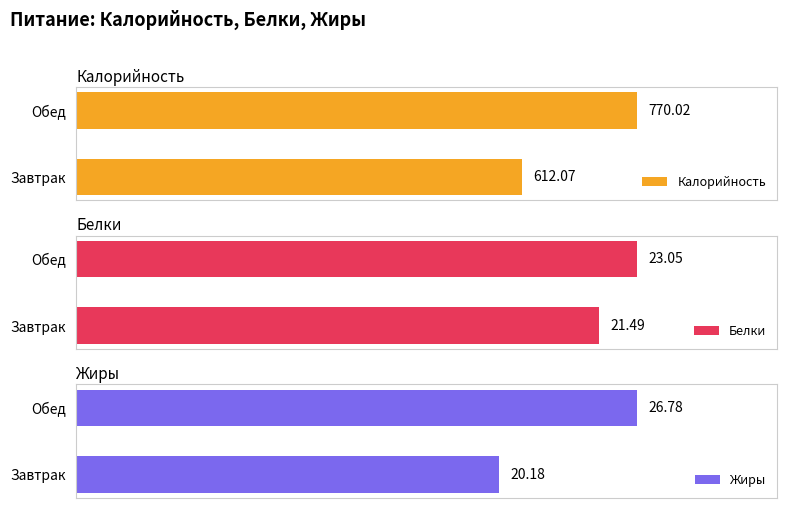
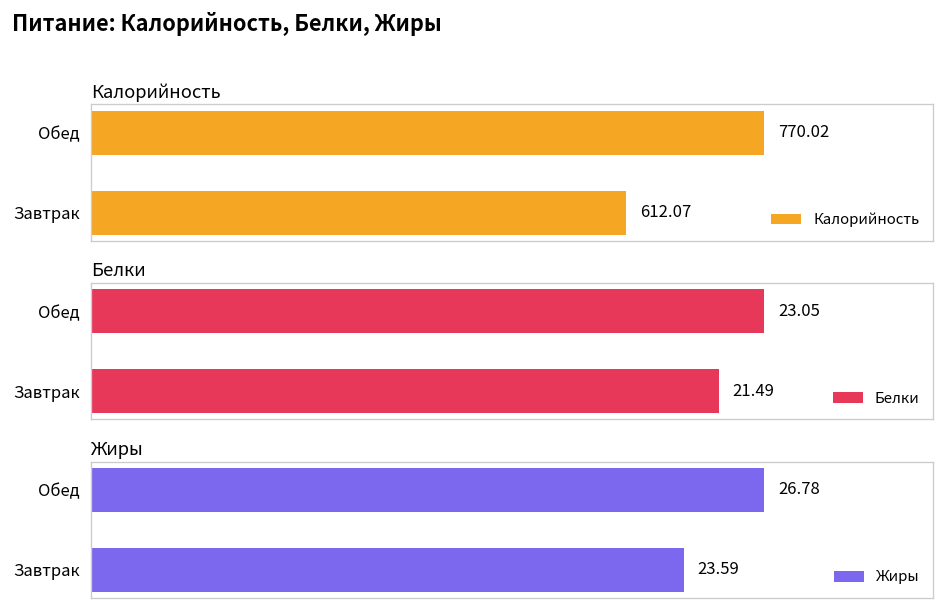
Жиры, Завтрак: 20.18 -> 23.59
